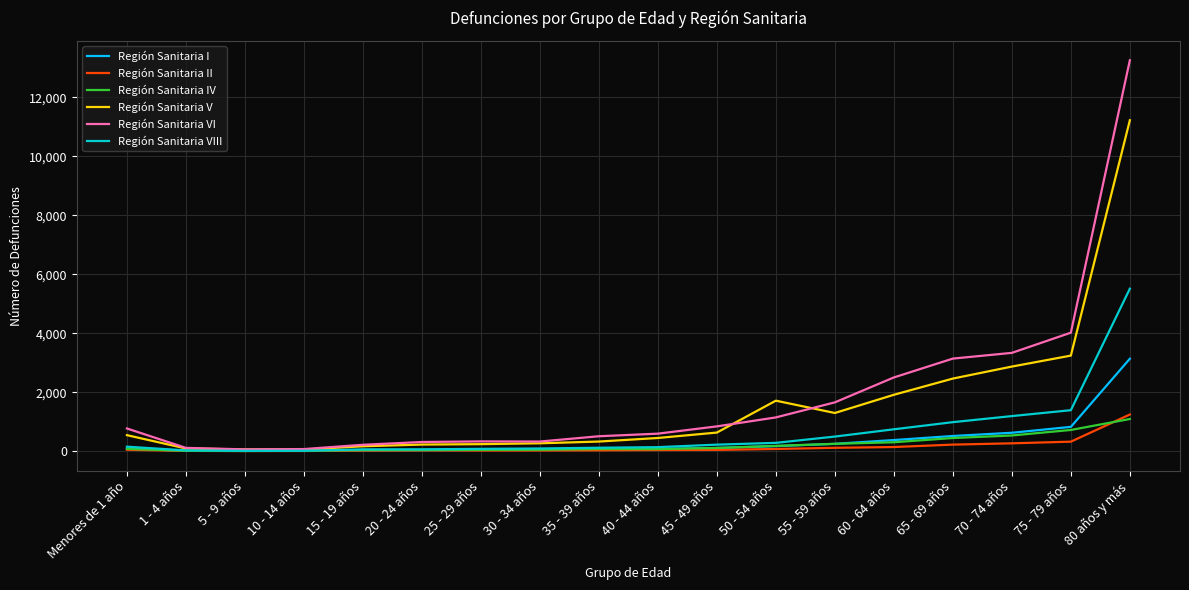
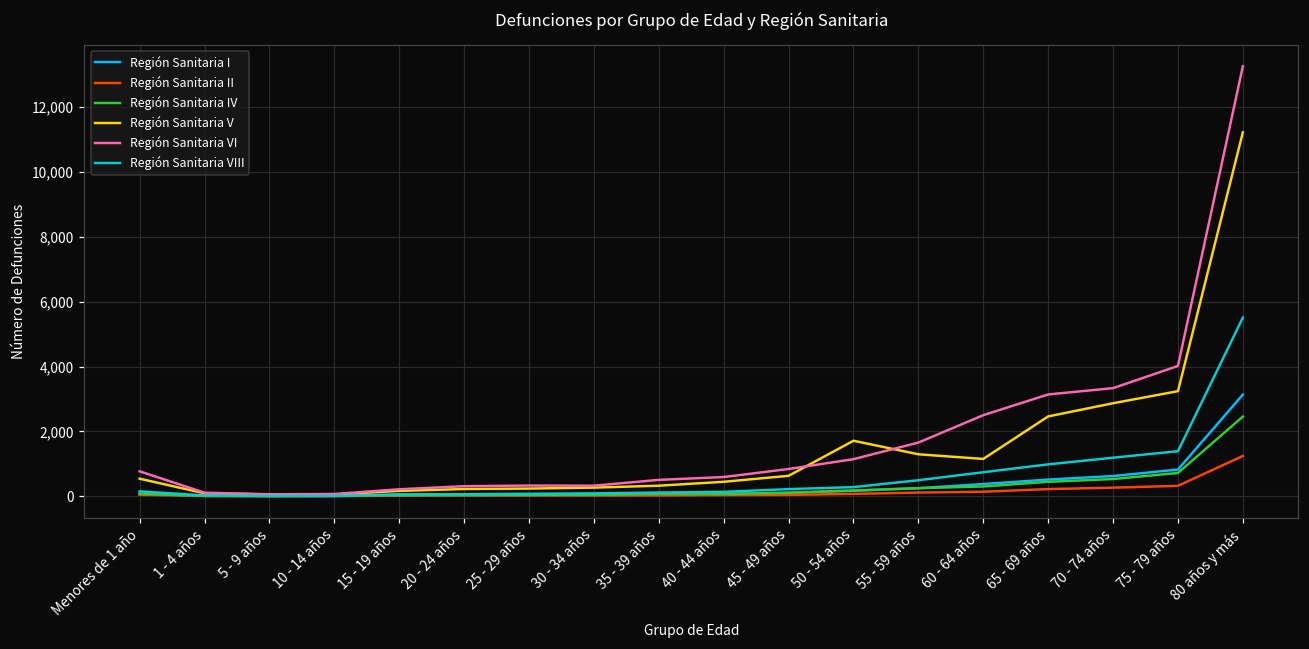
Región Sanitaria V, 60 - 64 años: 1,900 -> 1,200
Región Sanitaria IV, 80 años y más: 1,100 -> 2,500
